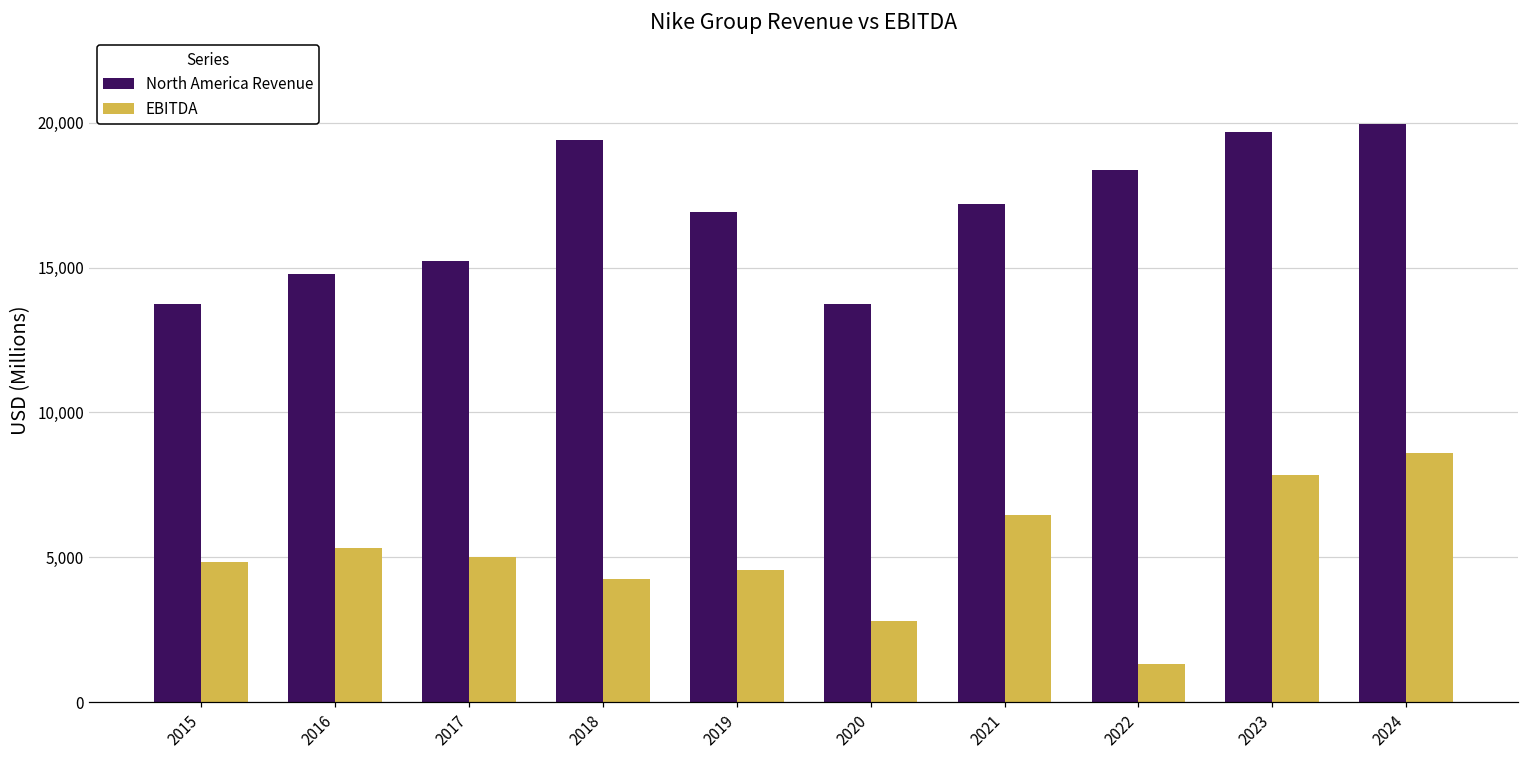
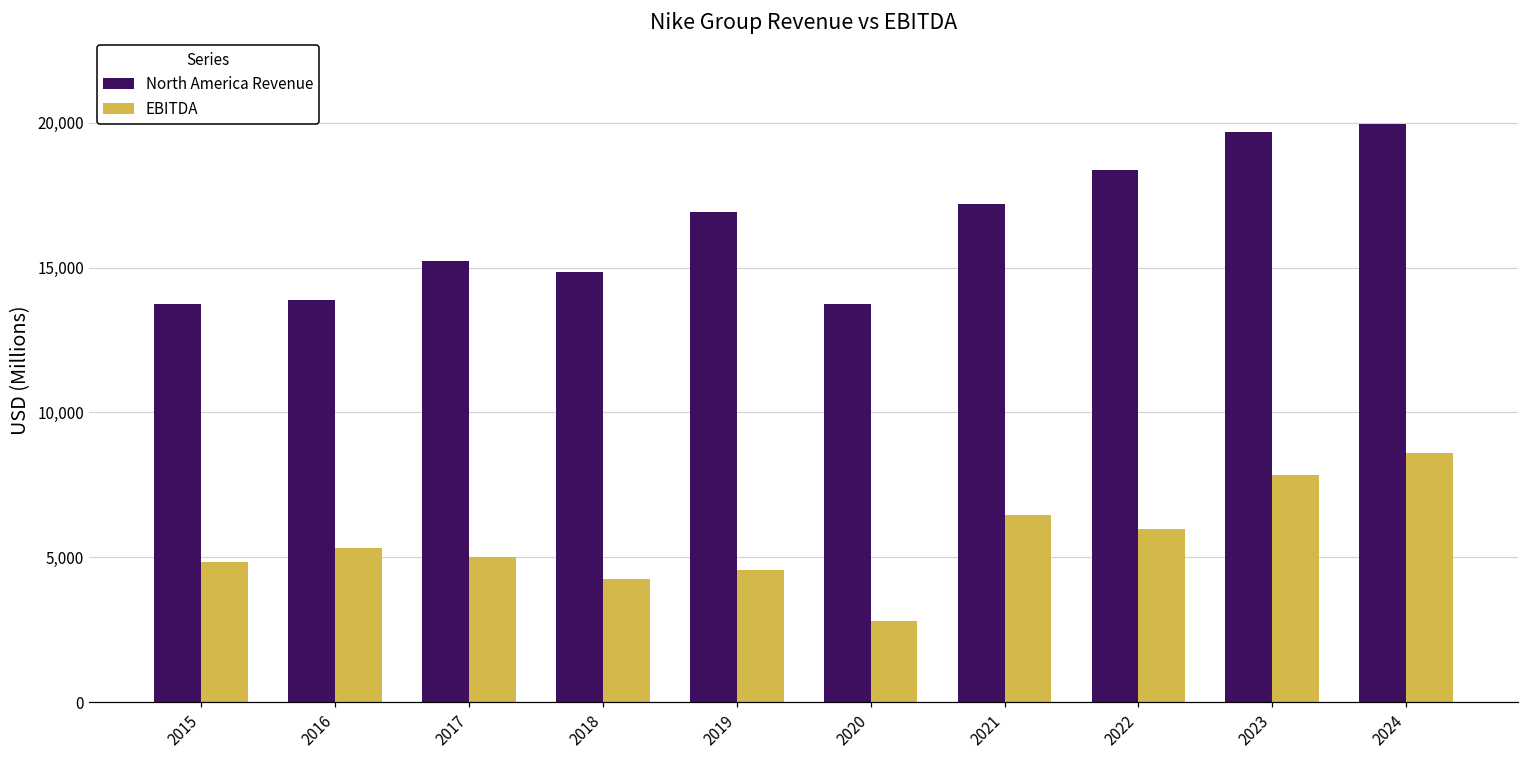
North America Revenue, 2016: 14,800 -> 13,900
North America Revenue, 2018: 19,400 -> 14,900
EBITDA, 2022: 1,300 -> 6,000
